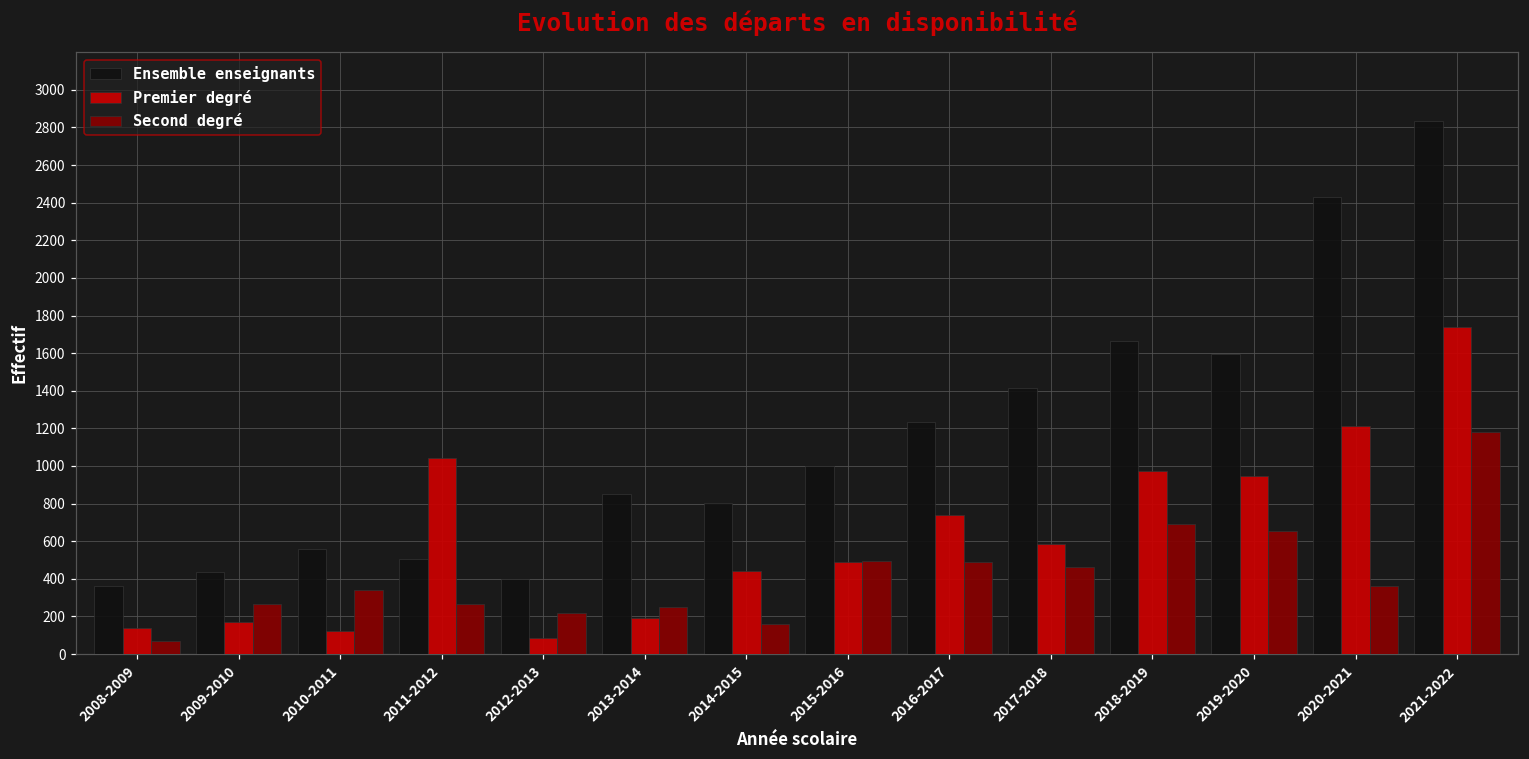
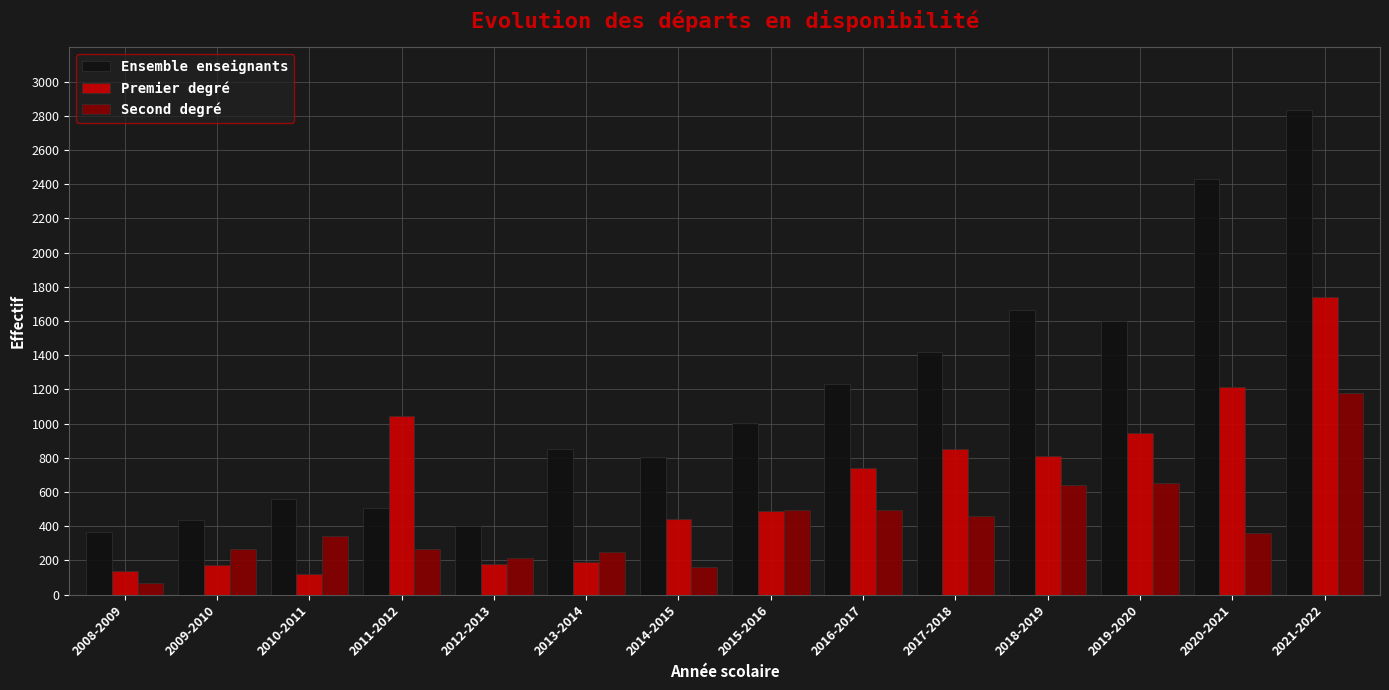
Premier degré, 2012-2013: 90 -> 180
Premier degré, 2017-2018: 580 -> 850
Premier degré, 2018-2019: 970 -> 810
Second degré, 2018-2019: 690 -> 640
